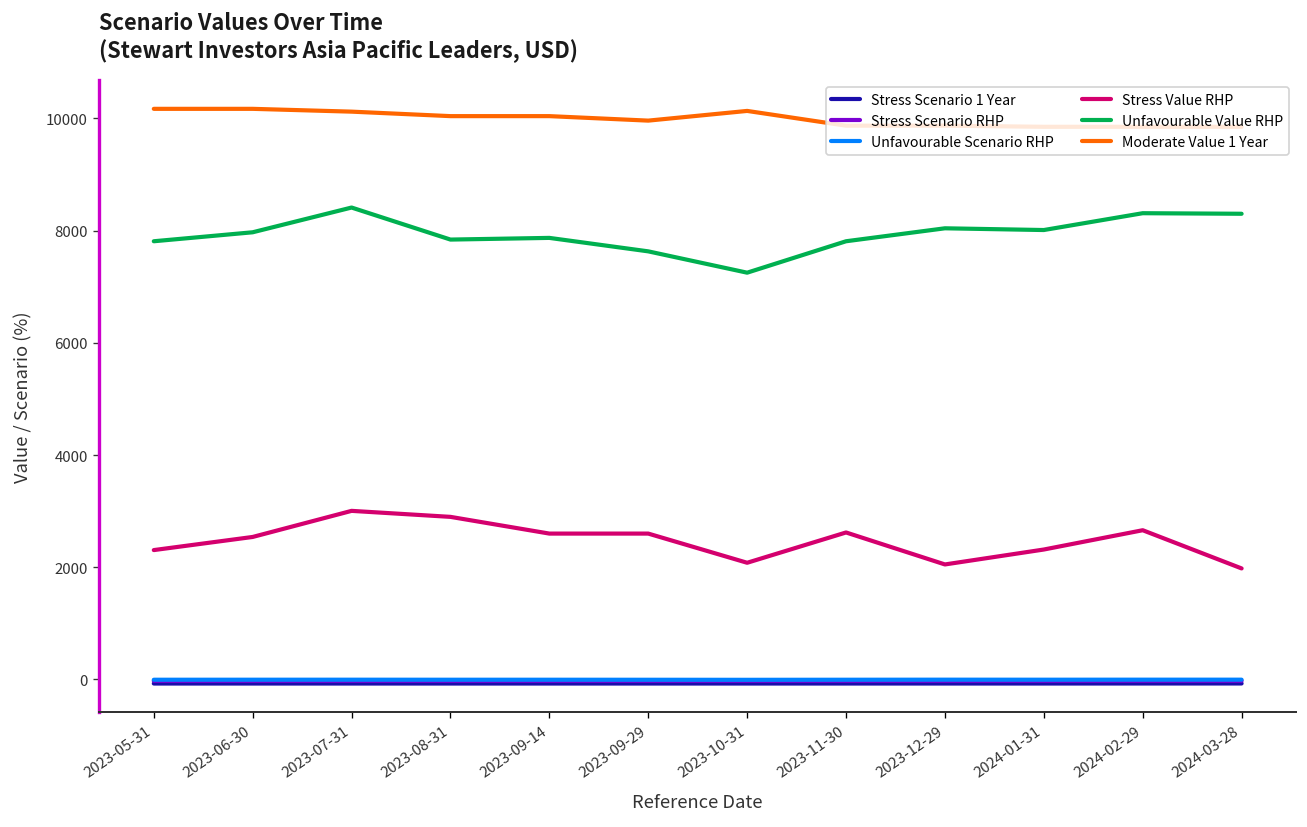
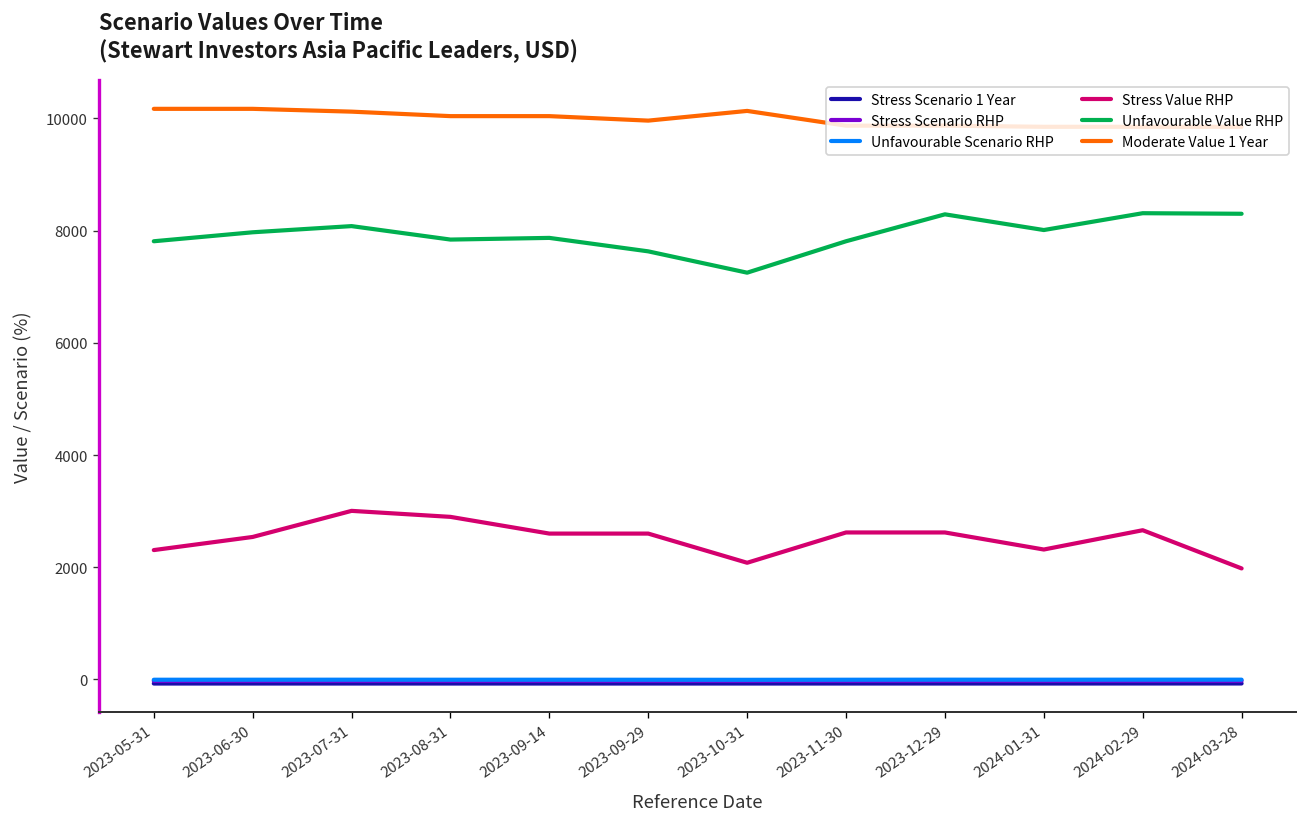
Unfavourable Value RHP, 2023-07-31: 8400 -> 8100
Stress Value RHP, 2023-12-29: 2100 -> 2600
Unfavourable Value RHP, 2023-12-29: 8000 -> 8300
